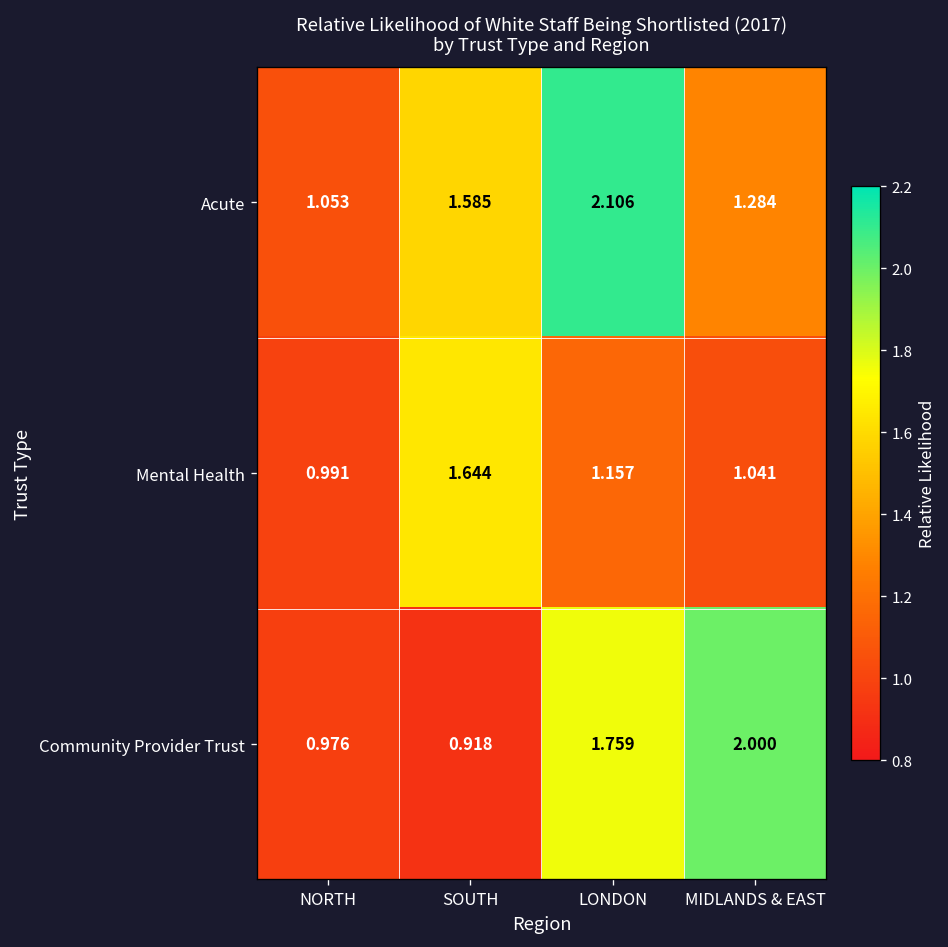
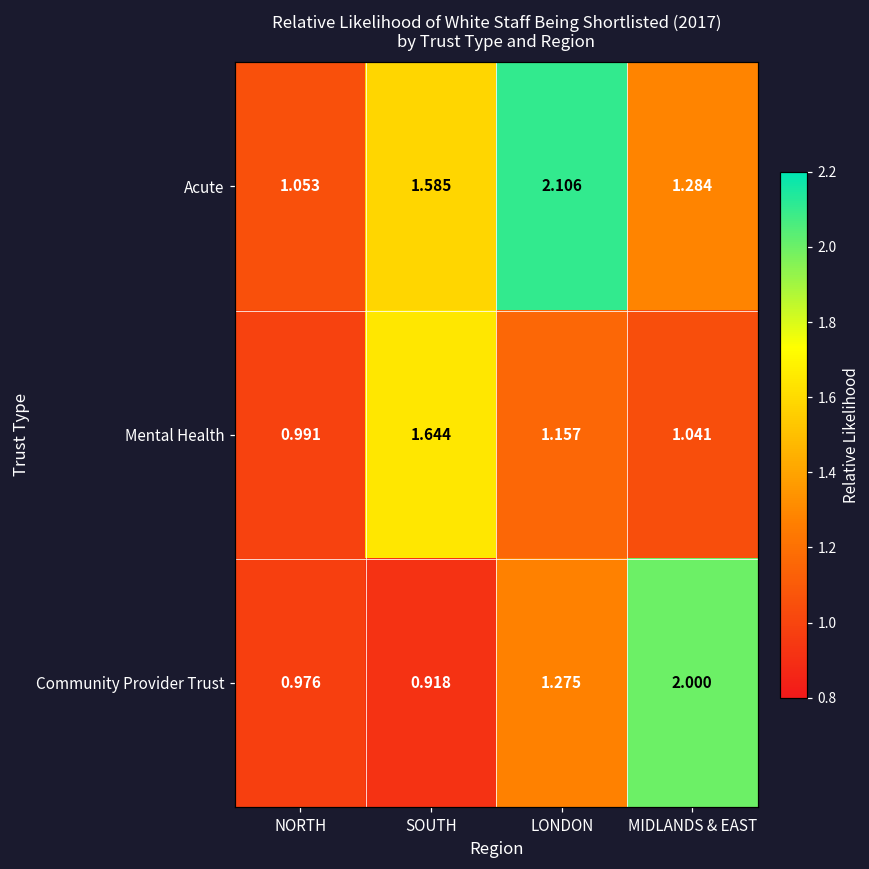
Community Provider Trust, LONDON: 1.759 -> 1.275
